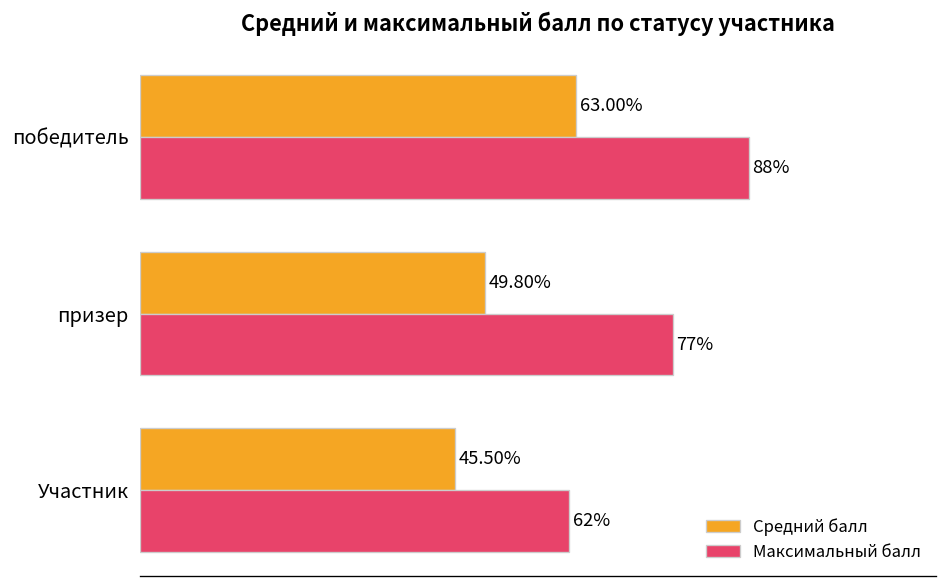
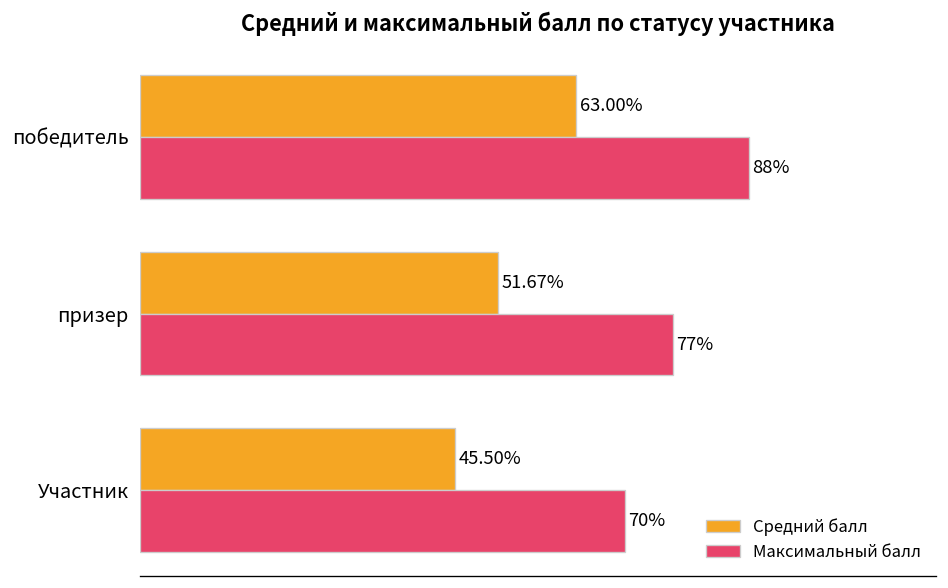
Средний балл, призер: 49.80% -> 51.67%
Максимальный балл, Участник: 62% -> 70%
